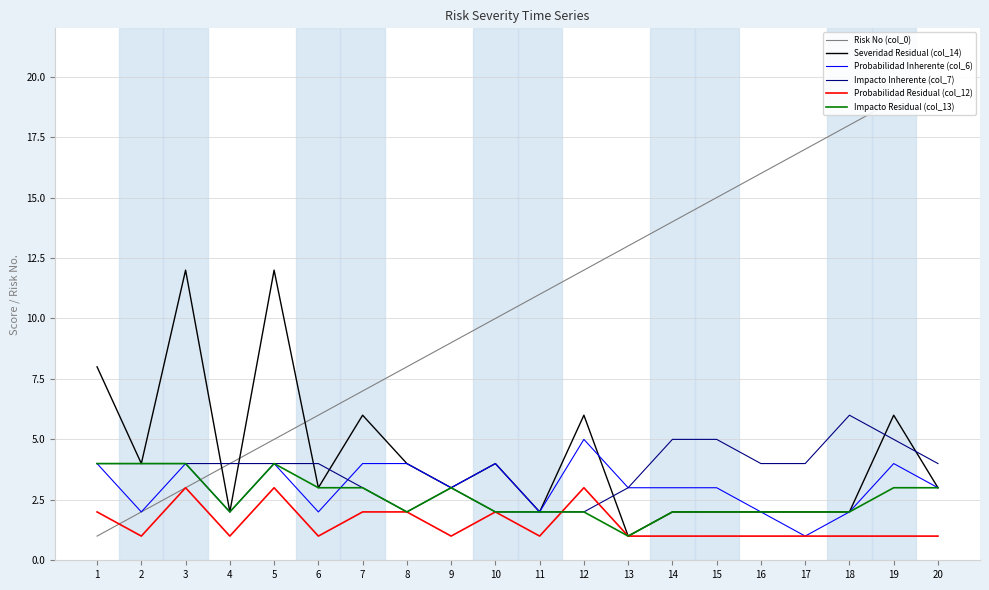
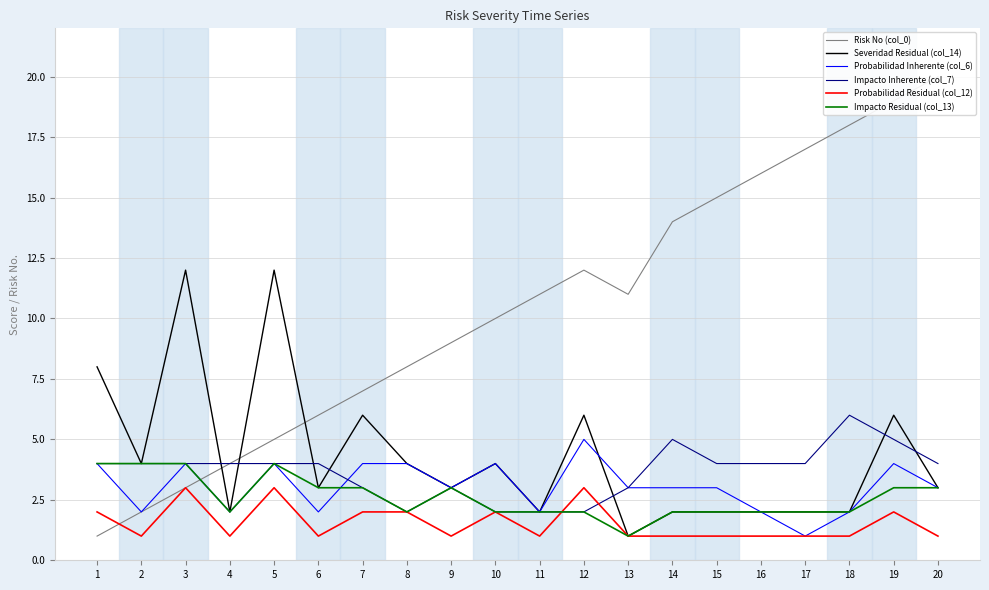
Risk No (col_0), 13: 13 -> 11
Impacto Inherente (col_7), 15: 5 -> 4
Probabilidad Residual (col_12), 19: 1 -> 2
